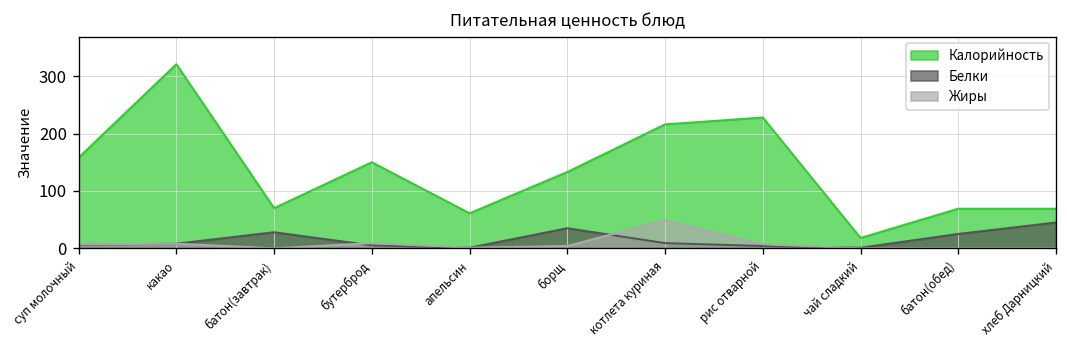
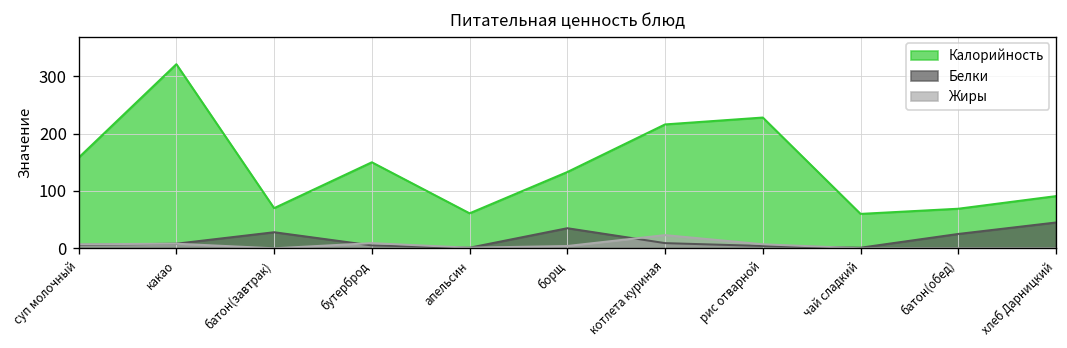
Жиры, котлета куриная: 50 -> 20
Калорийность, чай сладкий: 20 -> 60
Калорийность, хлеб Дарницкий: 70 -> 90
